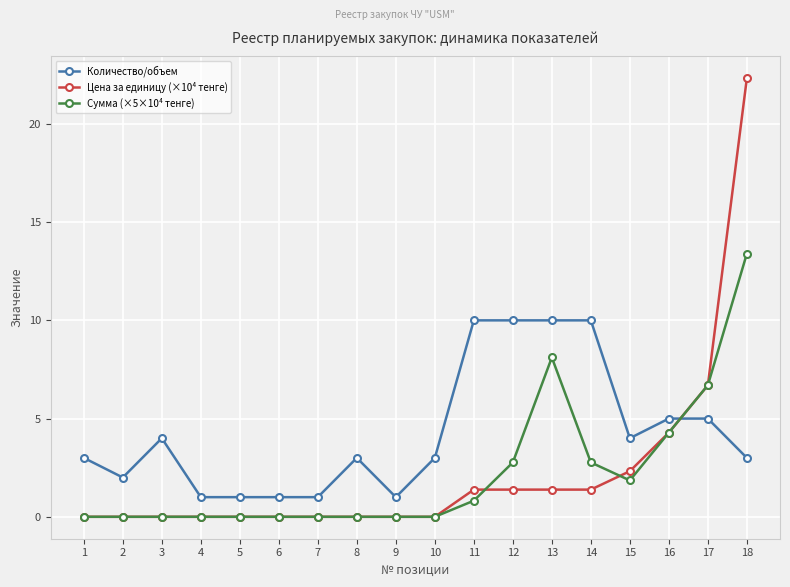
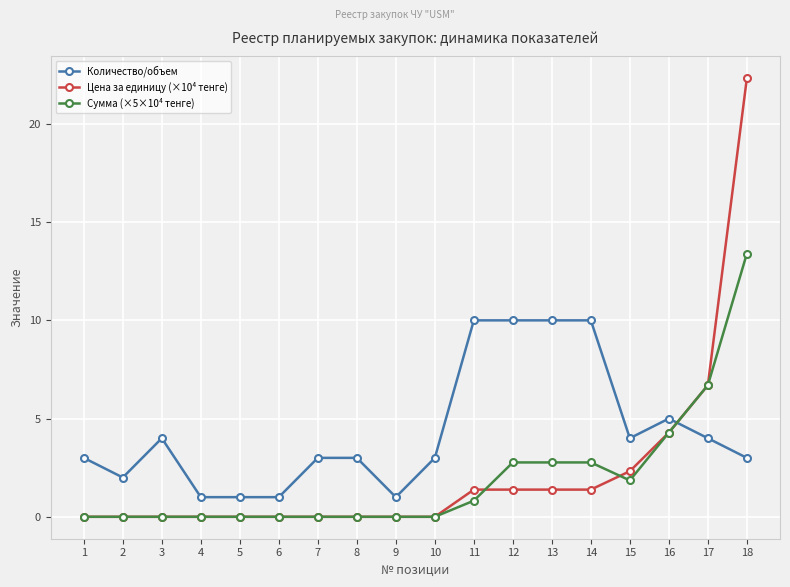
Количество/объем, 7: 1 -> 3
Сумма (×5×10⁴ тенге), 13: 8.1 -> 2.8
Количество/объем, 17: 5 -> 4
